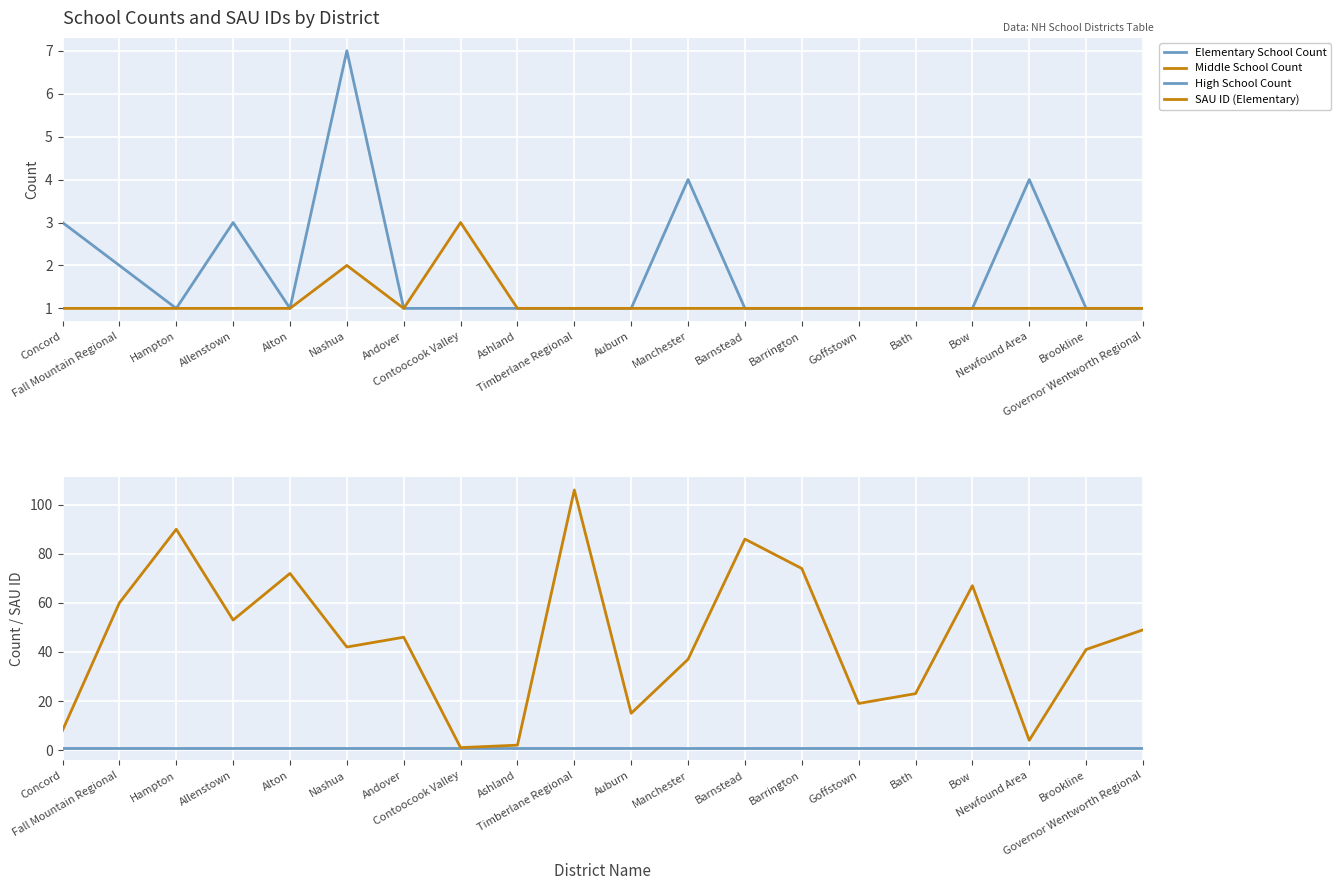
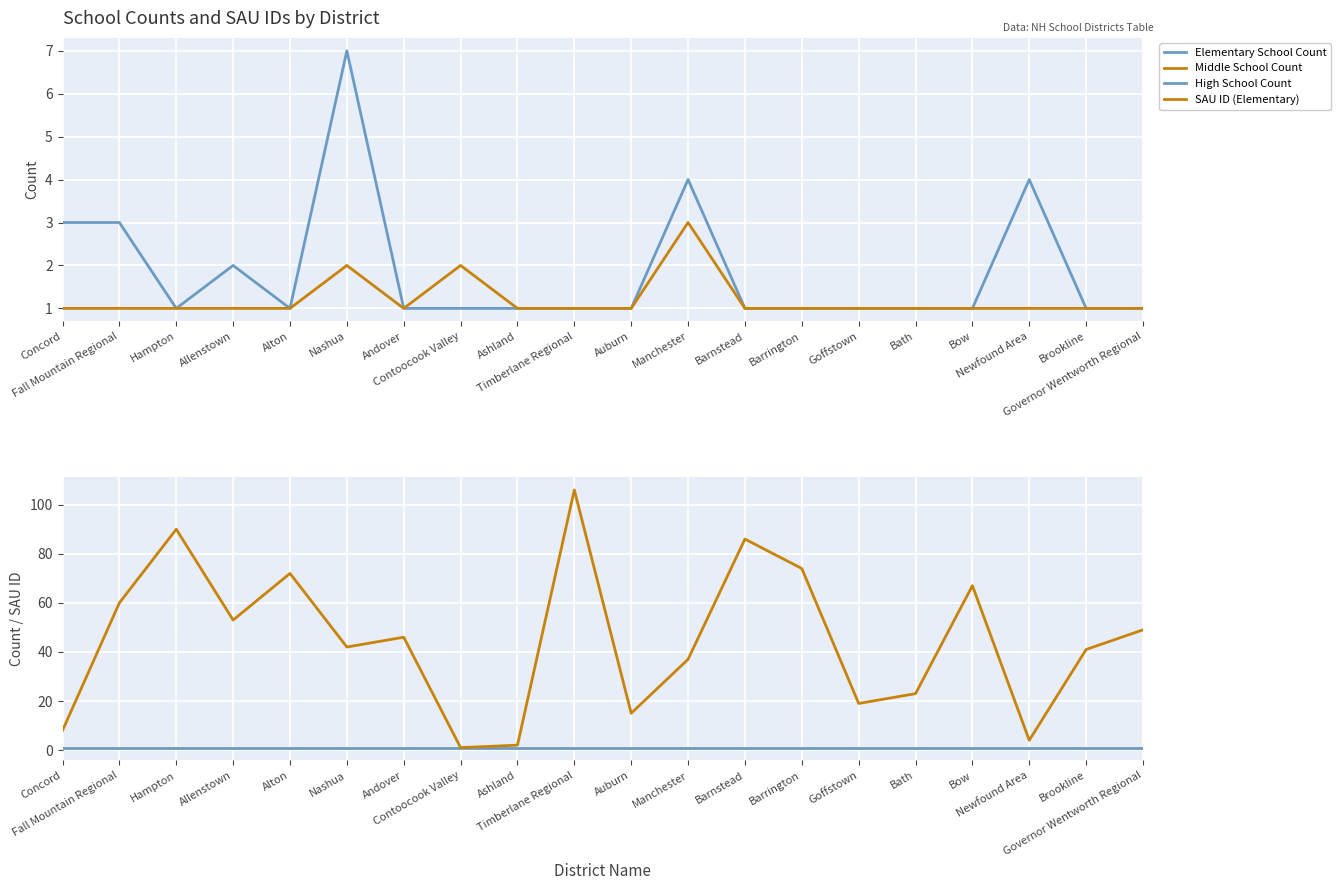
School Counts and SAU IDs by District, Elementary School Count, Fall Mountain Regional: 2 -> 3
School Counts and SAU IDs by District, Elementary School Count, Allenstown: 3 -> 2
School Counts and SAU IDs by District, Middle School Count, Contoocook Valley: 3 -> 2
School Counts and SAU IDs by District, Middle School Count, Manchester: 1 -> 3
